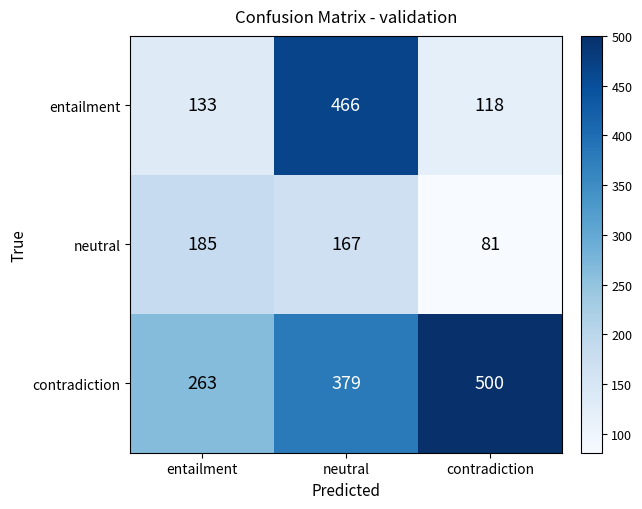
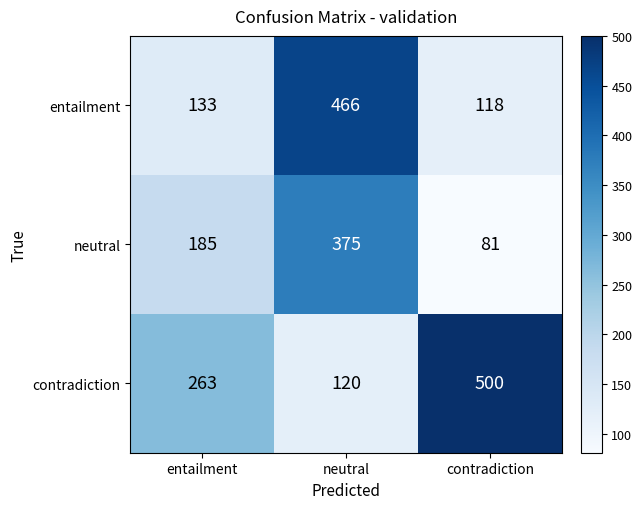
neutral, neutral: 167 -> 375
contradiction, neutral: 379 -> 120
